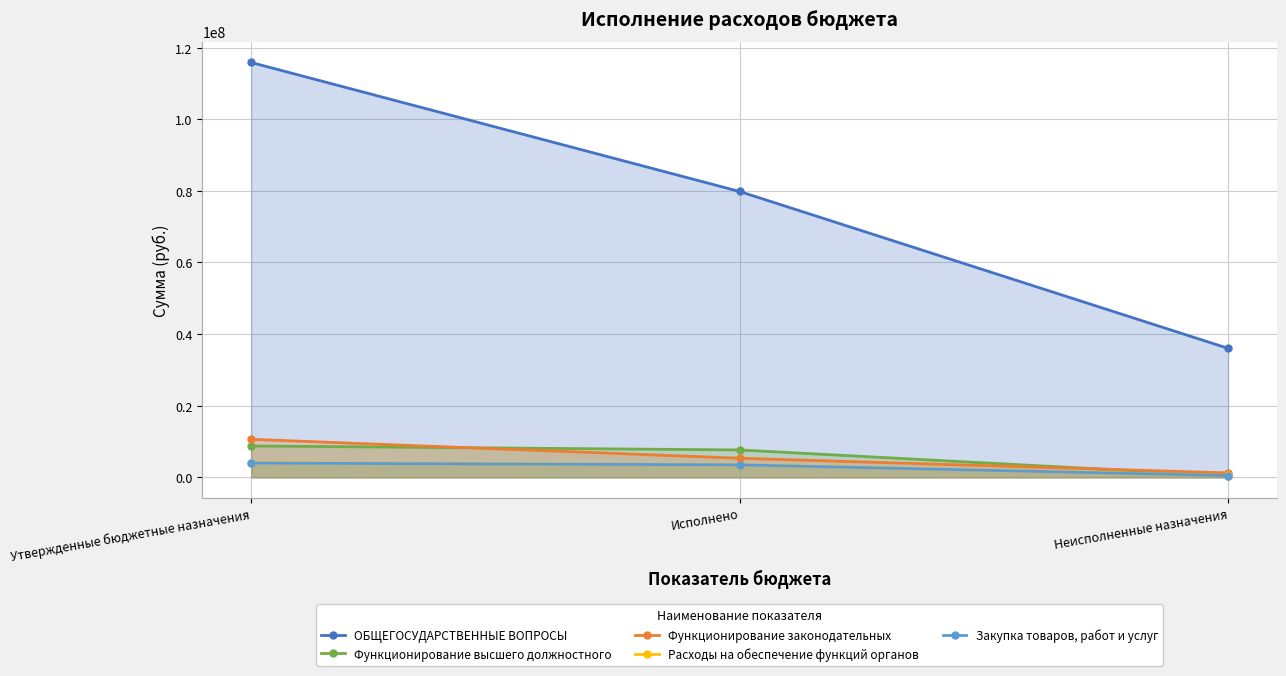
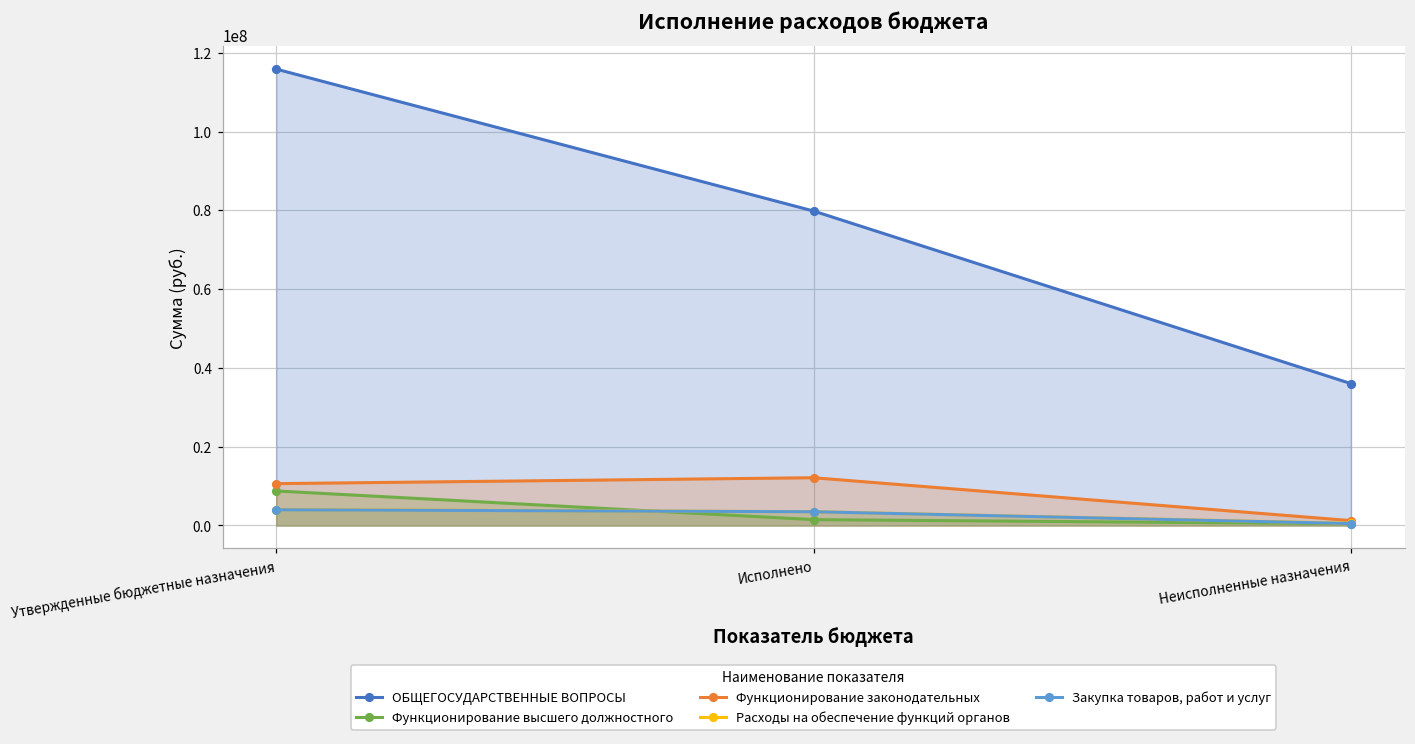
Функционирование высшего должностного, Исполнено: 8000000 -> 1000000
Функционирование законодательных, Исполнено: 5000000 -> 12000000
